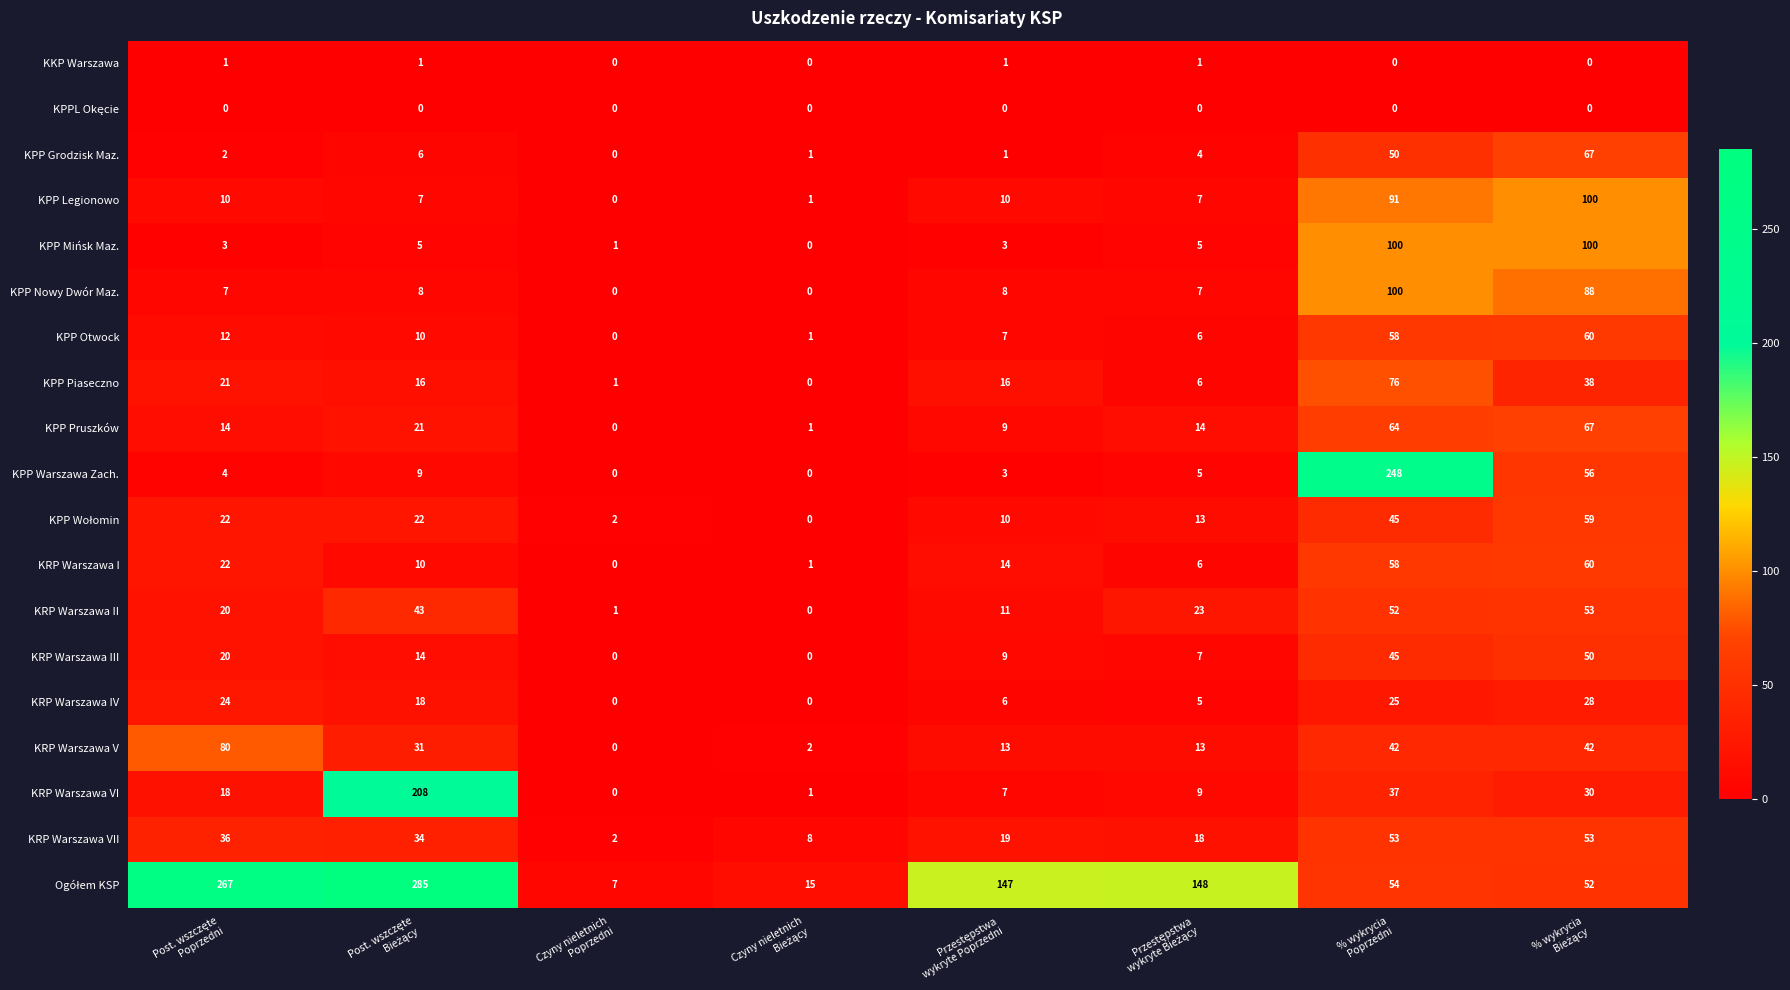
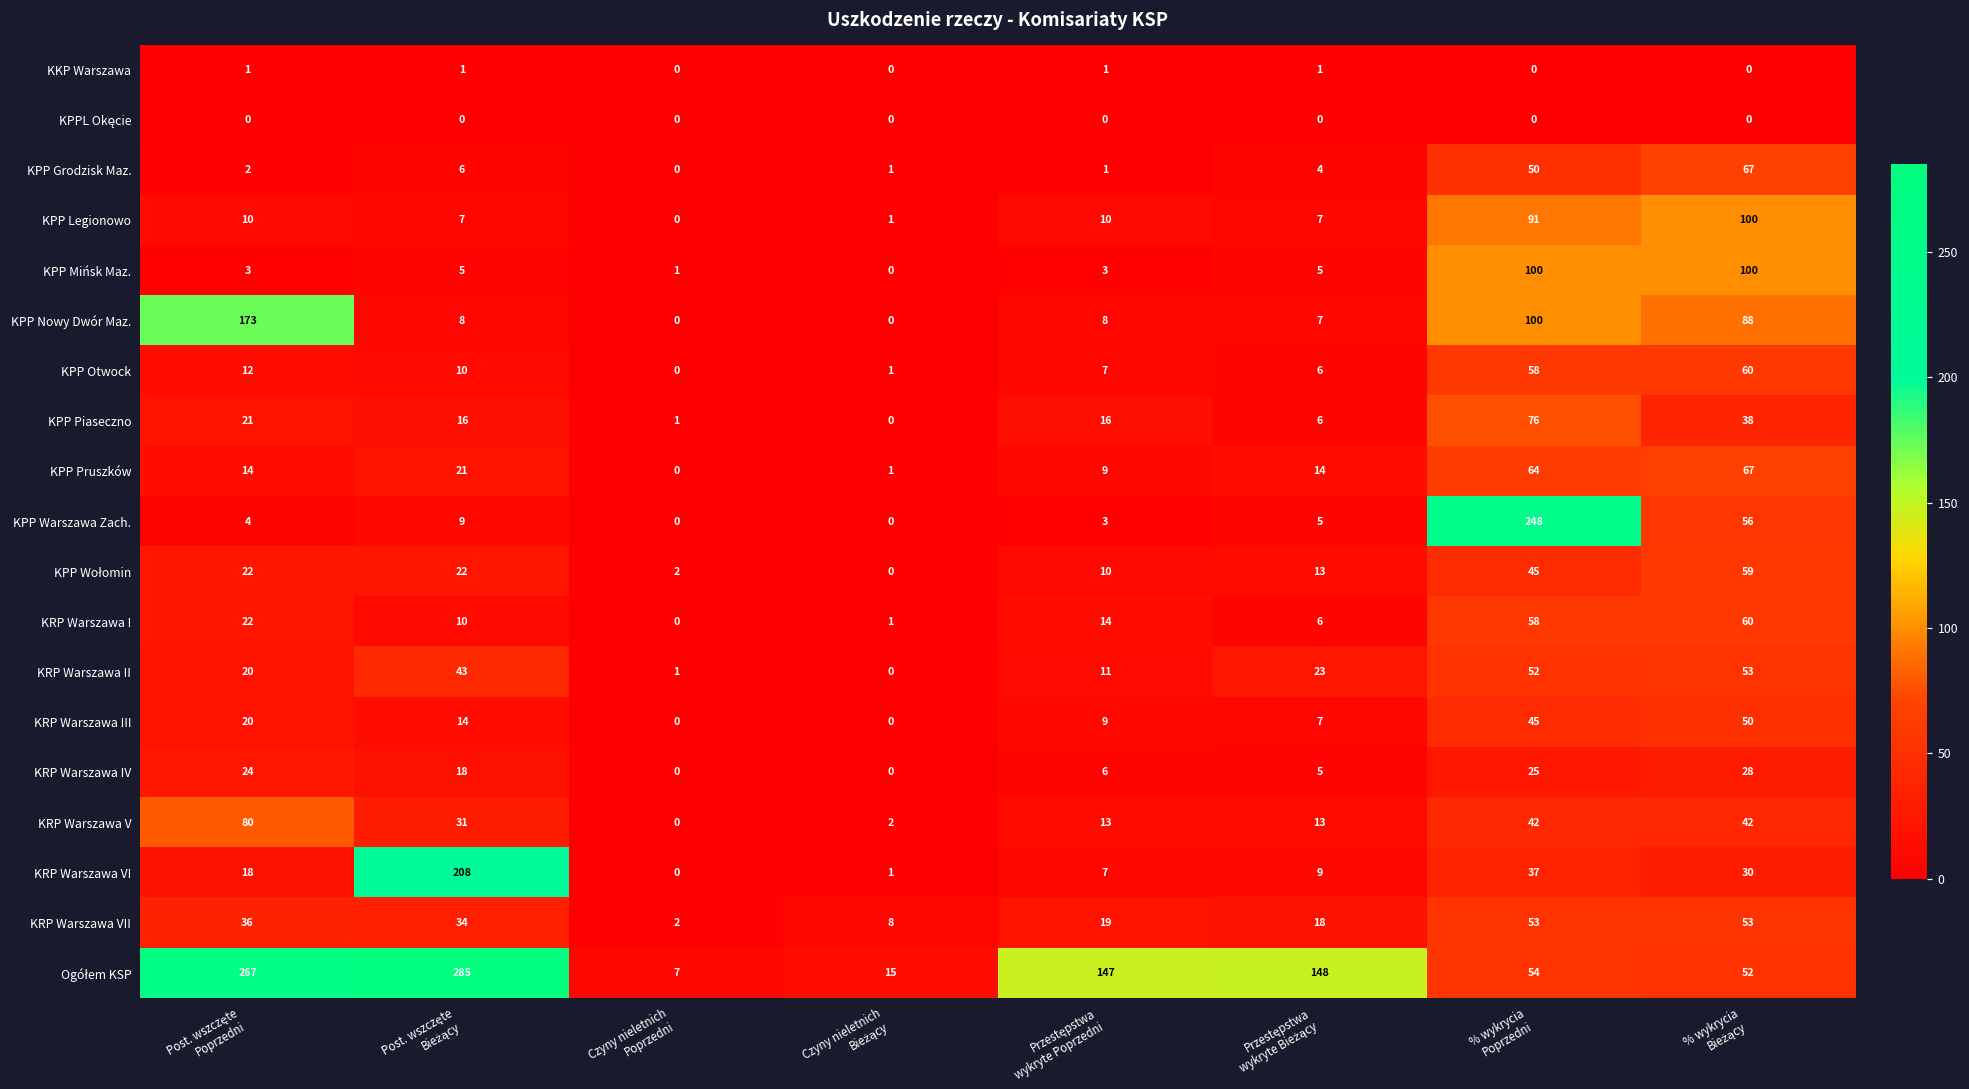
KPP Nowy Dwór Maz., Post. wszczęte Poprzedni: 7 -> 173
